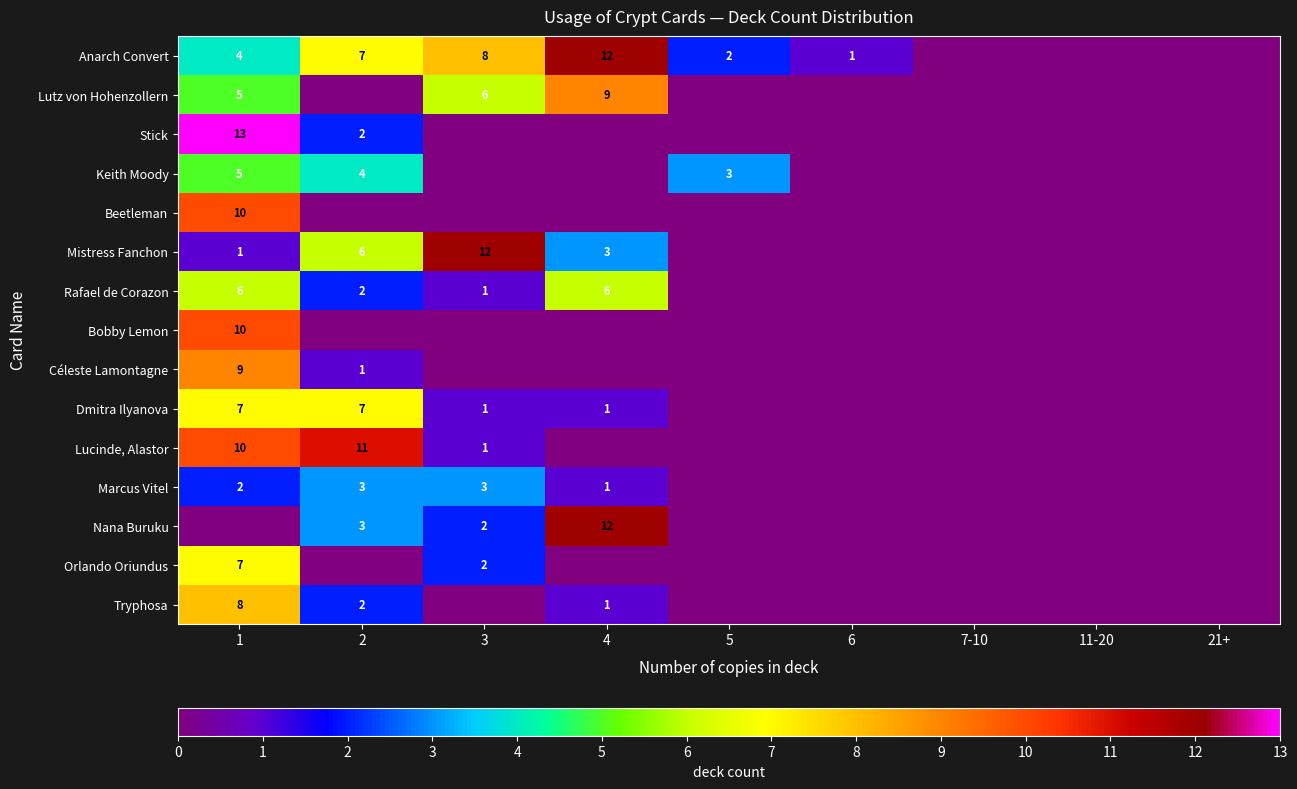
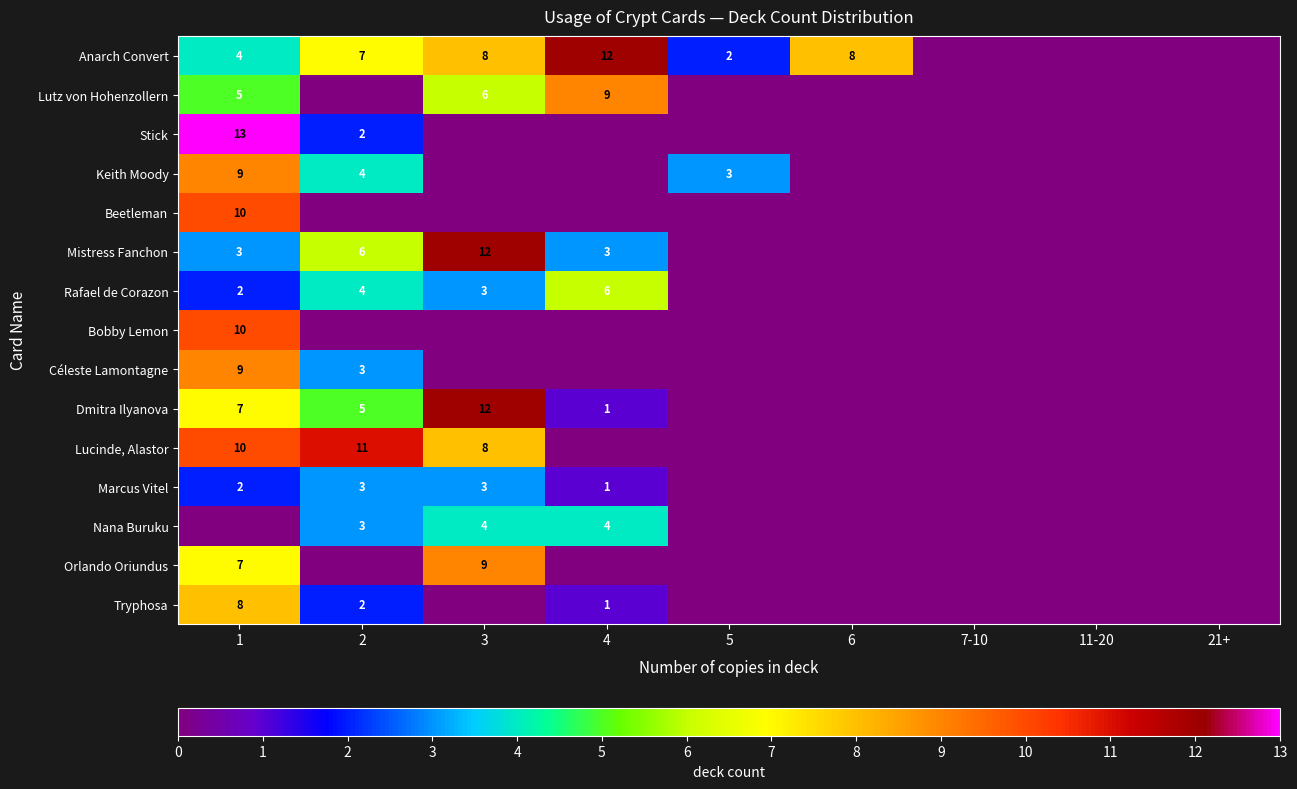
Anarch Convert, 6: 1 -> 8
Keith Moody, 1: 5 -> 9
Mistress Fanchon, 1: 1 -> 3
Rafael de Corazon, 1: 6 -> 2
Rafael de Corazon, 2: 2 -> 4
Rafael de Corazon, 3: 1 -> 3
Céleste Lamontagne, 2: 1 -> 3
Dmitra Ilyanova, 2: 7 -> 5
Dmitra Ilyanova, 3: 1 -> 12
Lucinde, Alastor, 3: 1 -> 8
Nana Buruku, 3: 2 -> 4
Nana Buruku, 4: 12 -> 4
Orlando Oriundus, 3: 2 -> 9
